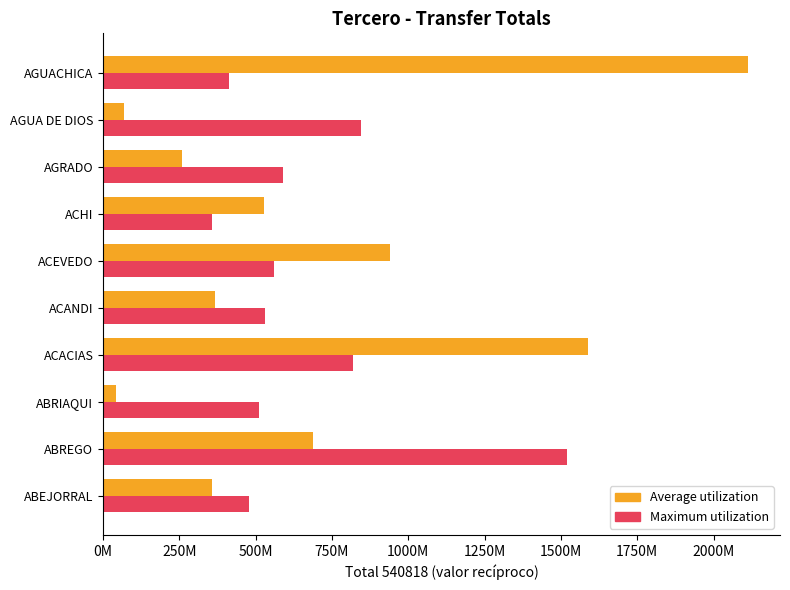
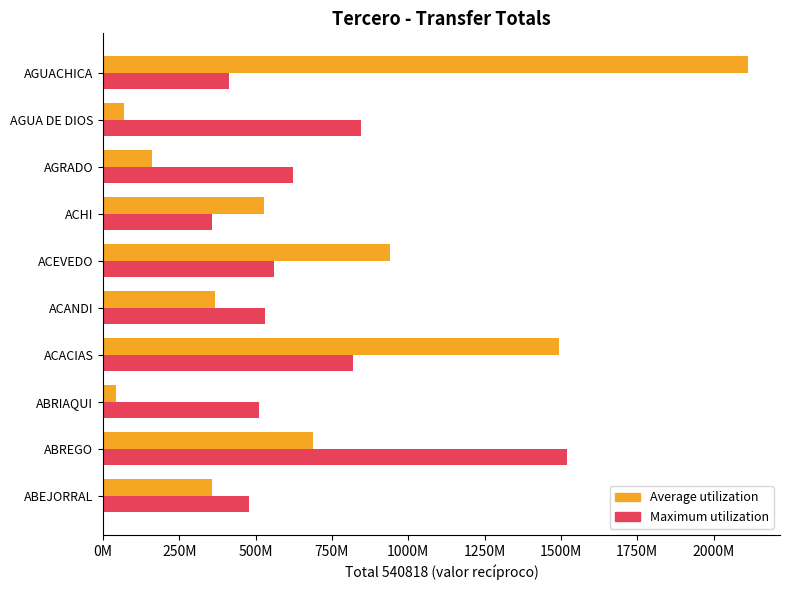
Average utilization, AGRADO: 260000000 -> 160000000
Maximum utilization, AGRADO: 590000000 -> 620000000
Average utilization, ACACIAS: 1590000000 -> 1490000000
